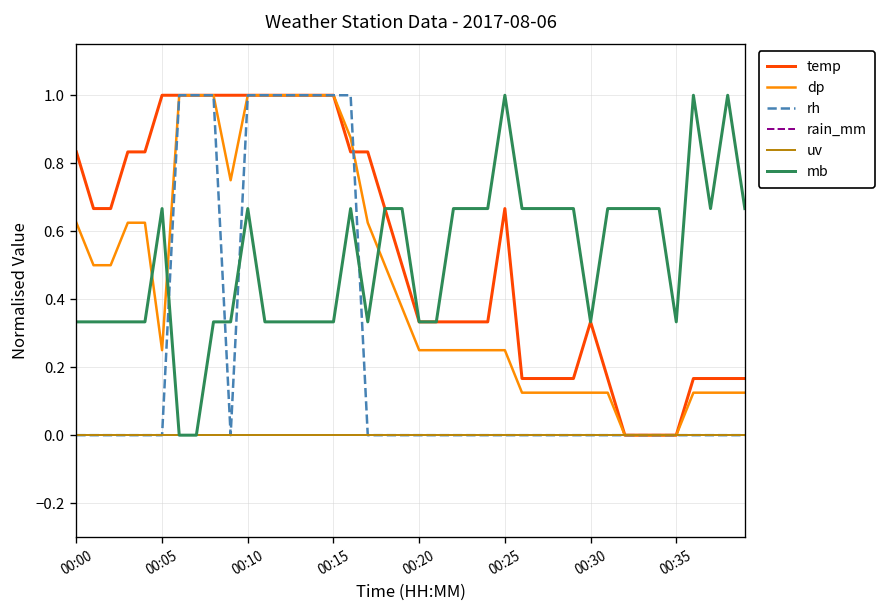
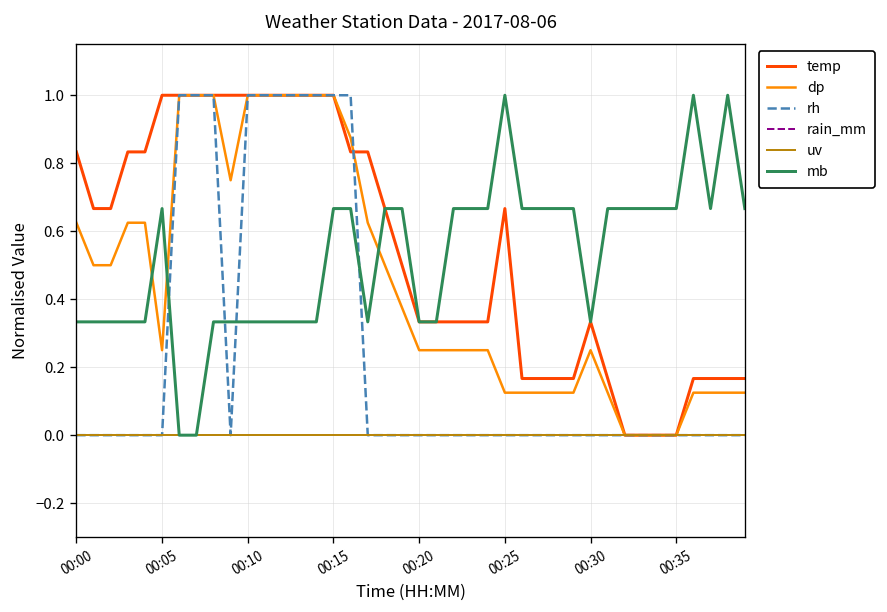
mb, 00:10: 0.67 -> 0.33
mb, 00:15: 0.33 -> 0.67
dp, 00:25: 0.25 -> 0.12
dp, 00:30: 0.12 -> 0.25
mb, 00:35: 0.33 -> 0.67
